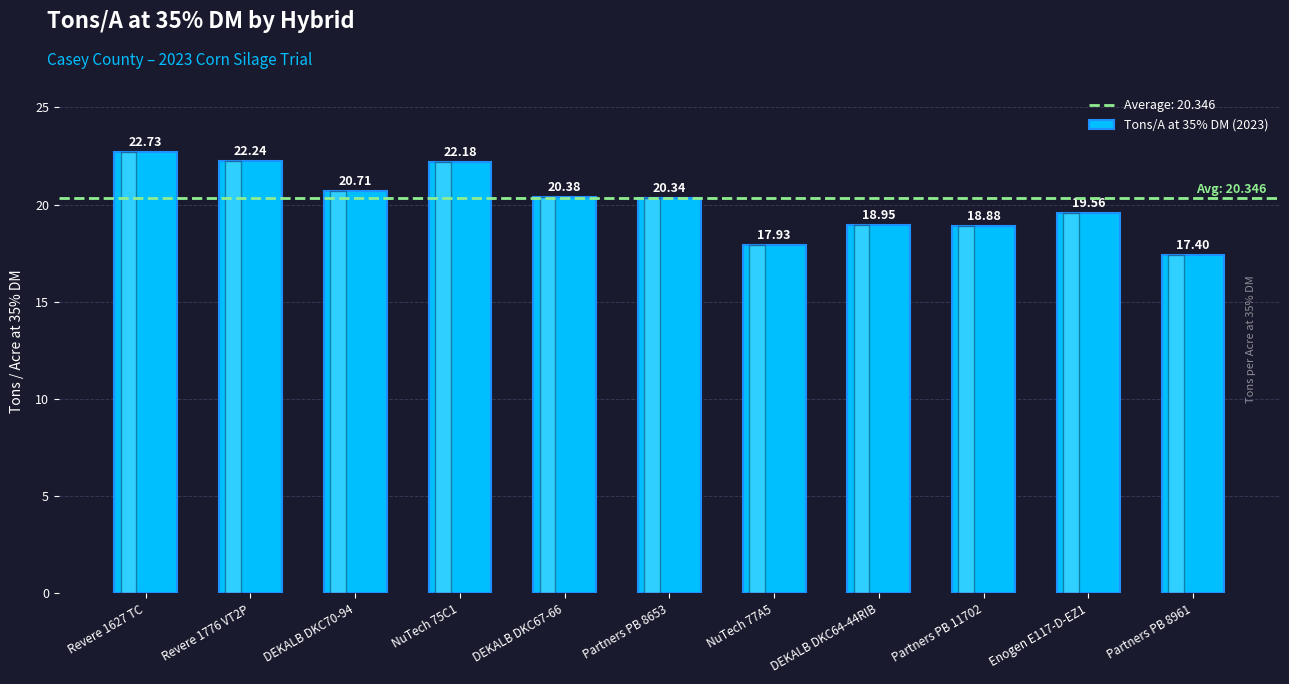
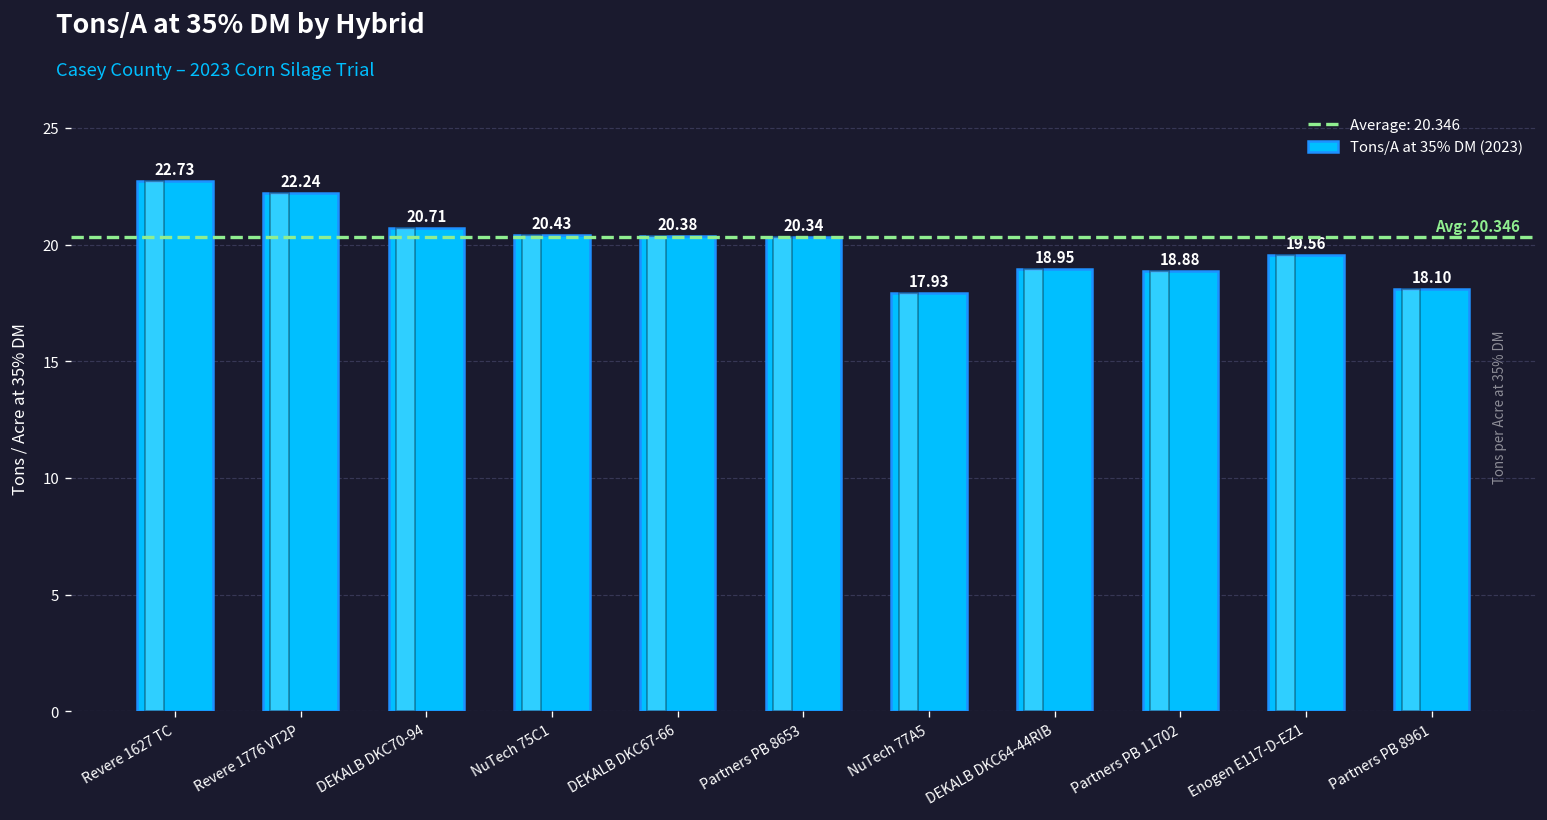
NuTech 75C1: 22.18 -> 20.43
Partners PB 8961: 17.40 -> 18.10
